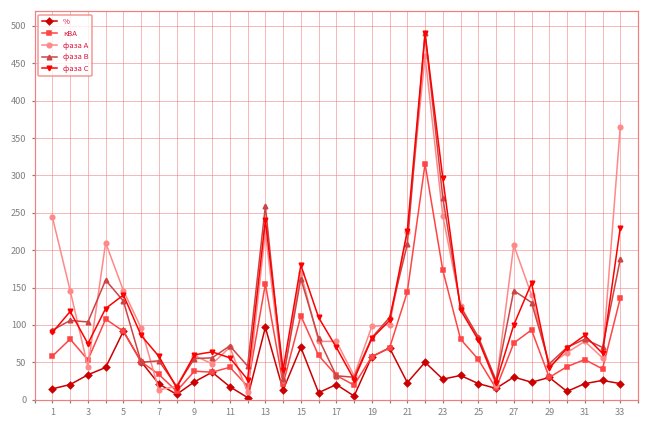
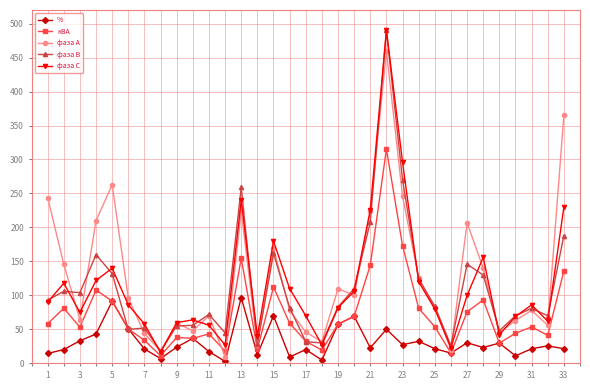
фаза А, 3: 40 -> 60
фаза А, 5: 150 -> 260
фаза А, 7: 10 -> 40
фаза А, 17: 80 -> 50
фаза А, 19: 100 -> 110
